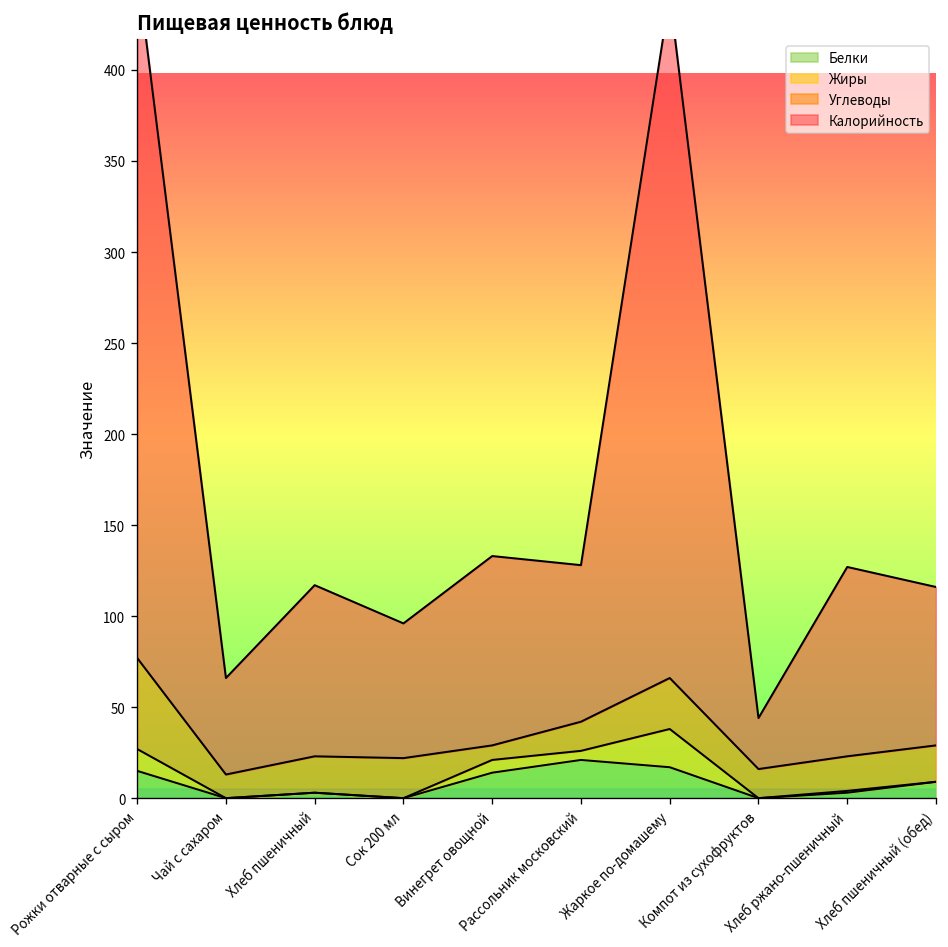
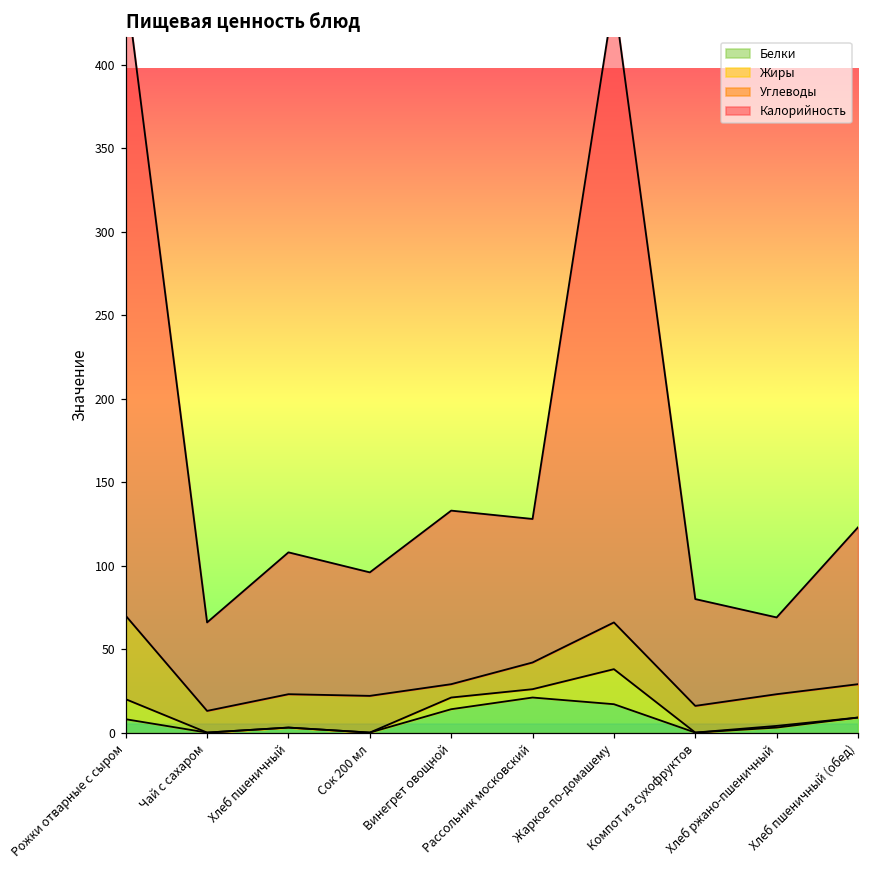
Белки, Рожки отварные с сыром: 15 -> 8
Калорийность, Хлеб пшеничный: 94 -> 85
Калорийность, Компот из сухофруктов: 28 -> 64
Калорийность, Хлеб ржано-пшеничный: 104 -> 46
Калорийность, Хлеб пшеничный (обед): 87 -> 94
